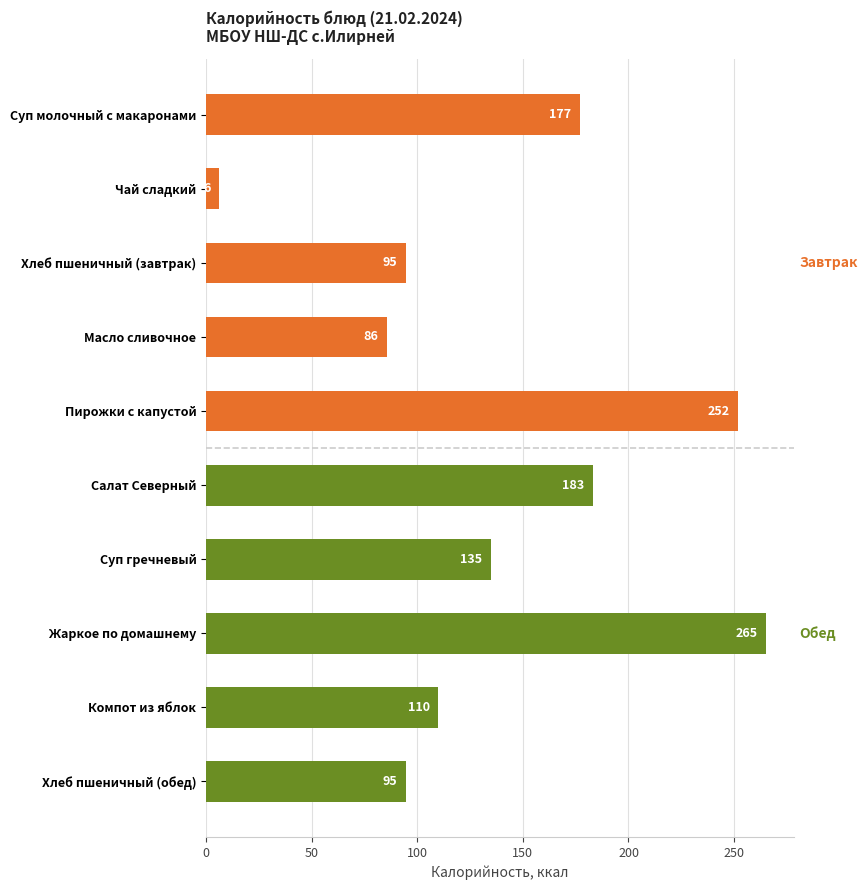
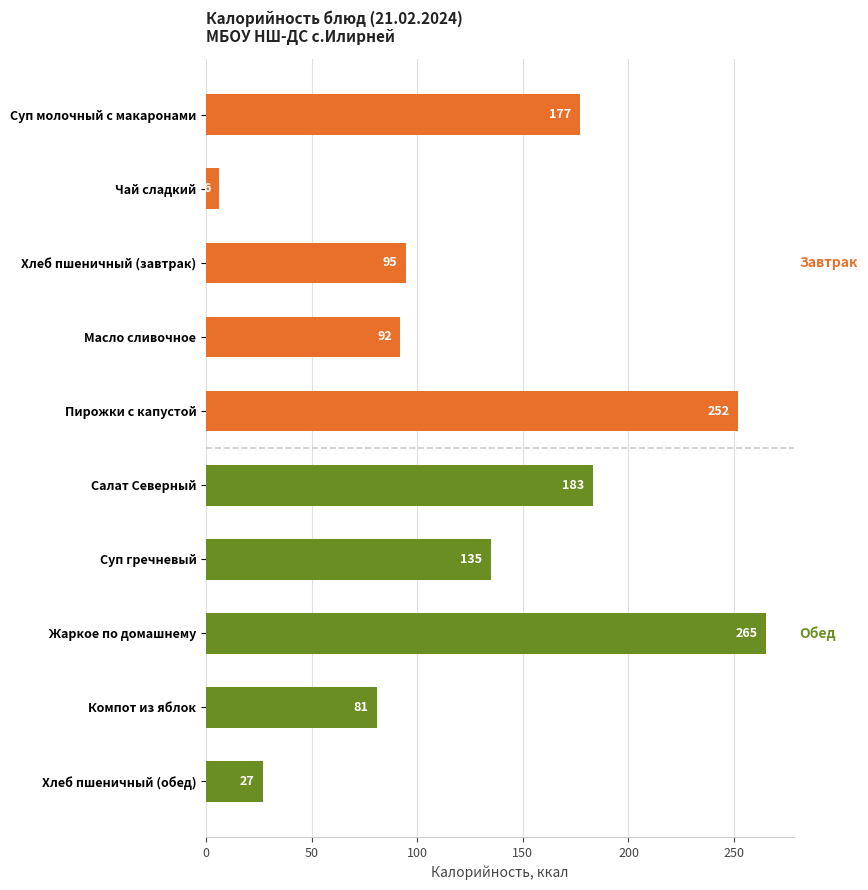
Масло сливочное: 86 -> 92
Компот из яблок: 110 -> 81
Хлеб пшеничный (обед): 95 -> 27
